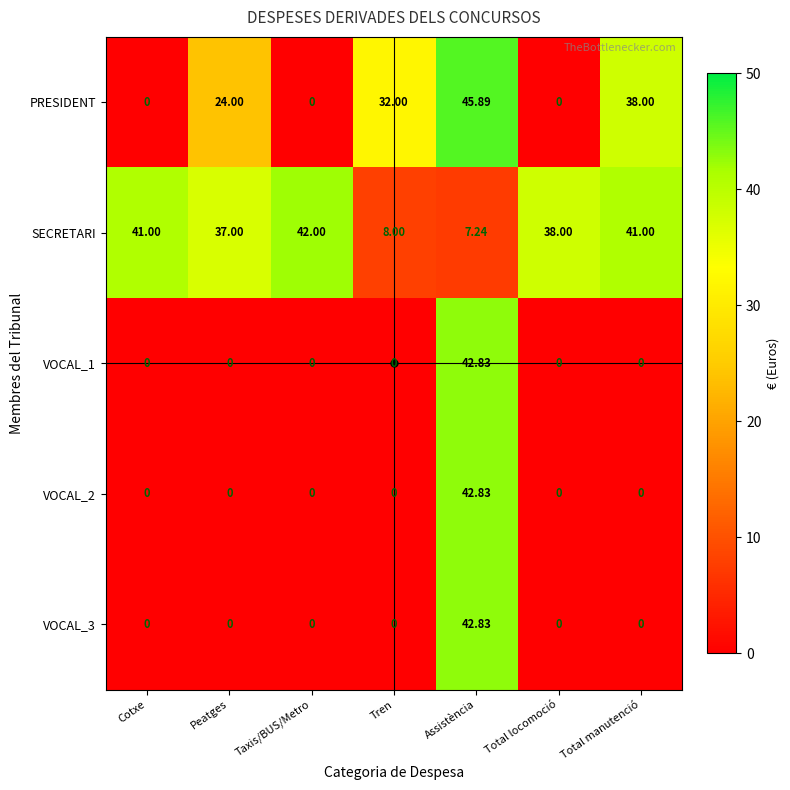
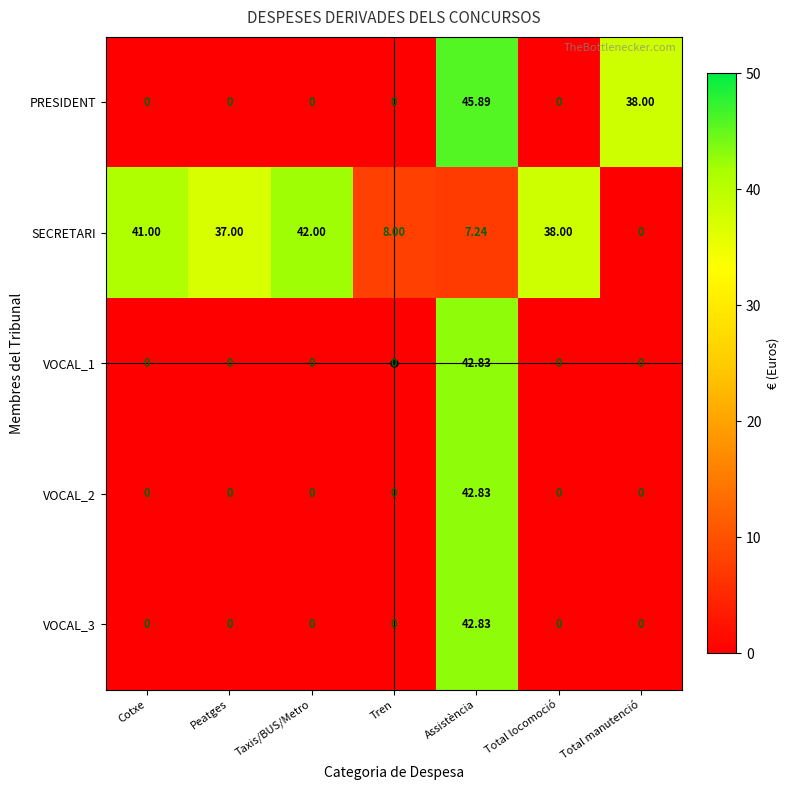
PRESIDENT, Peatges: 24.00 -> 0
PRESIDENT, Tren: 32.00 -> 0
SECRETARI, Total manutenció: 41.00 -> 0
